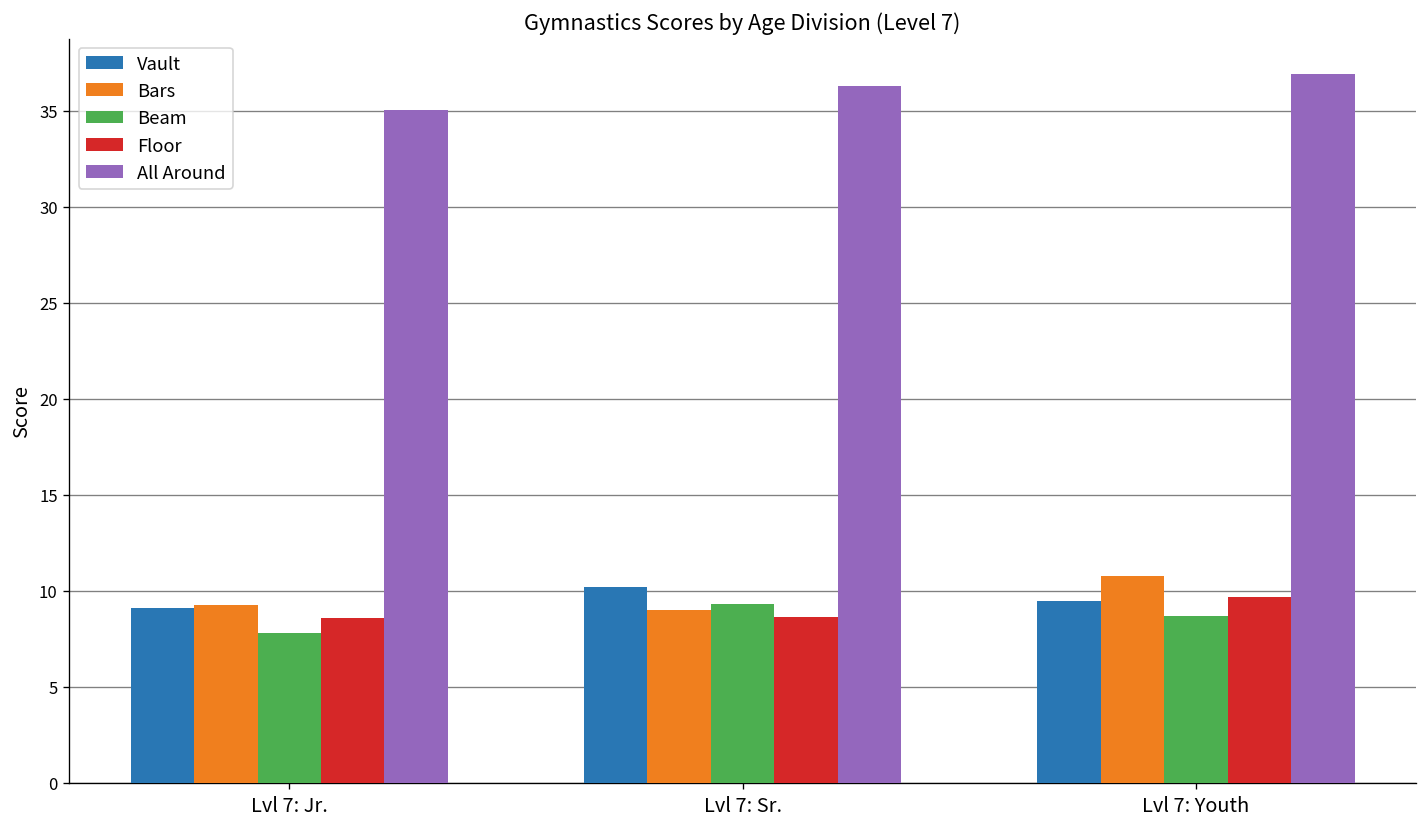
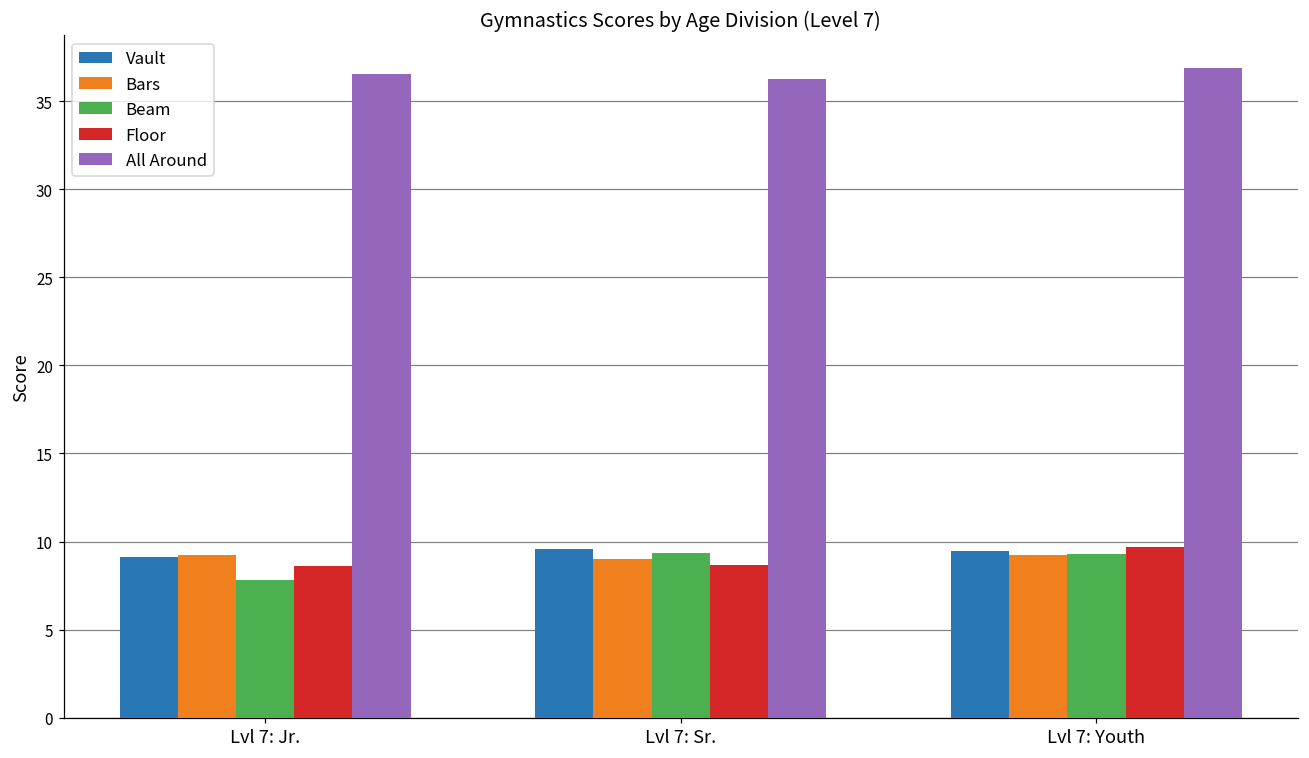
All Around, Lvl 7: Jr.: 35.0 -> 36.6
Vault, Lvl 7: Sr.: 10.2 -> 9.6
Bars, Lvl 7: Youth: 10.8 -> 9.3
Beam, Lvl 7: Youth: 8.7 -> 9.3
